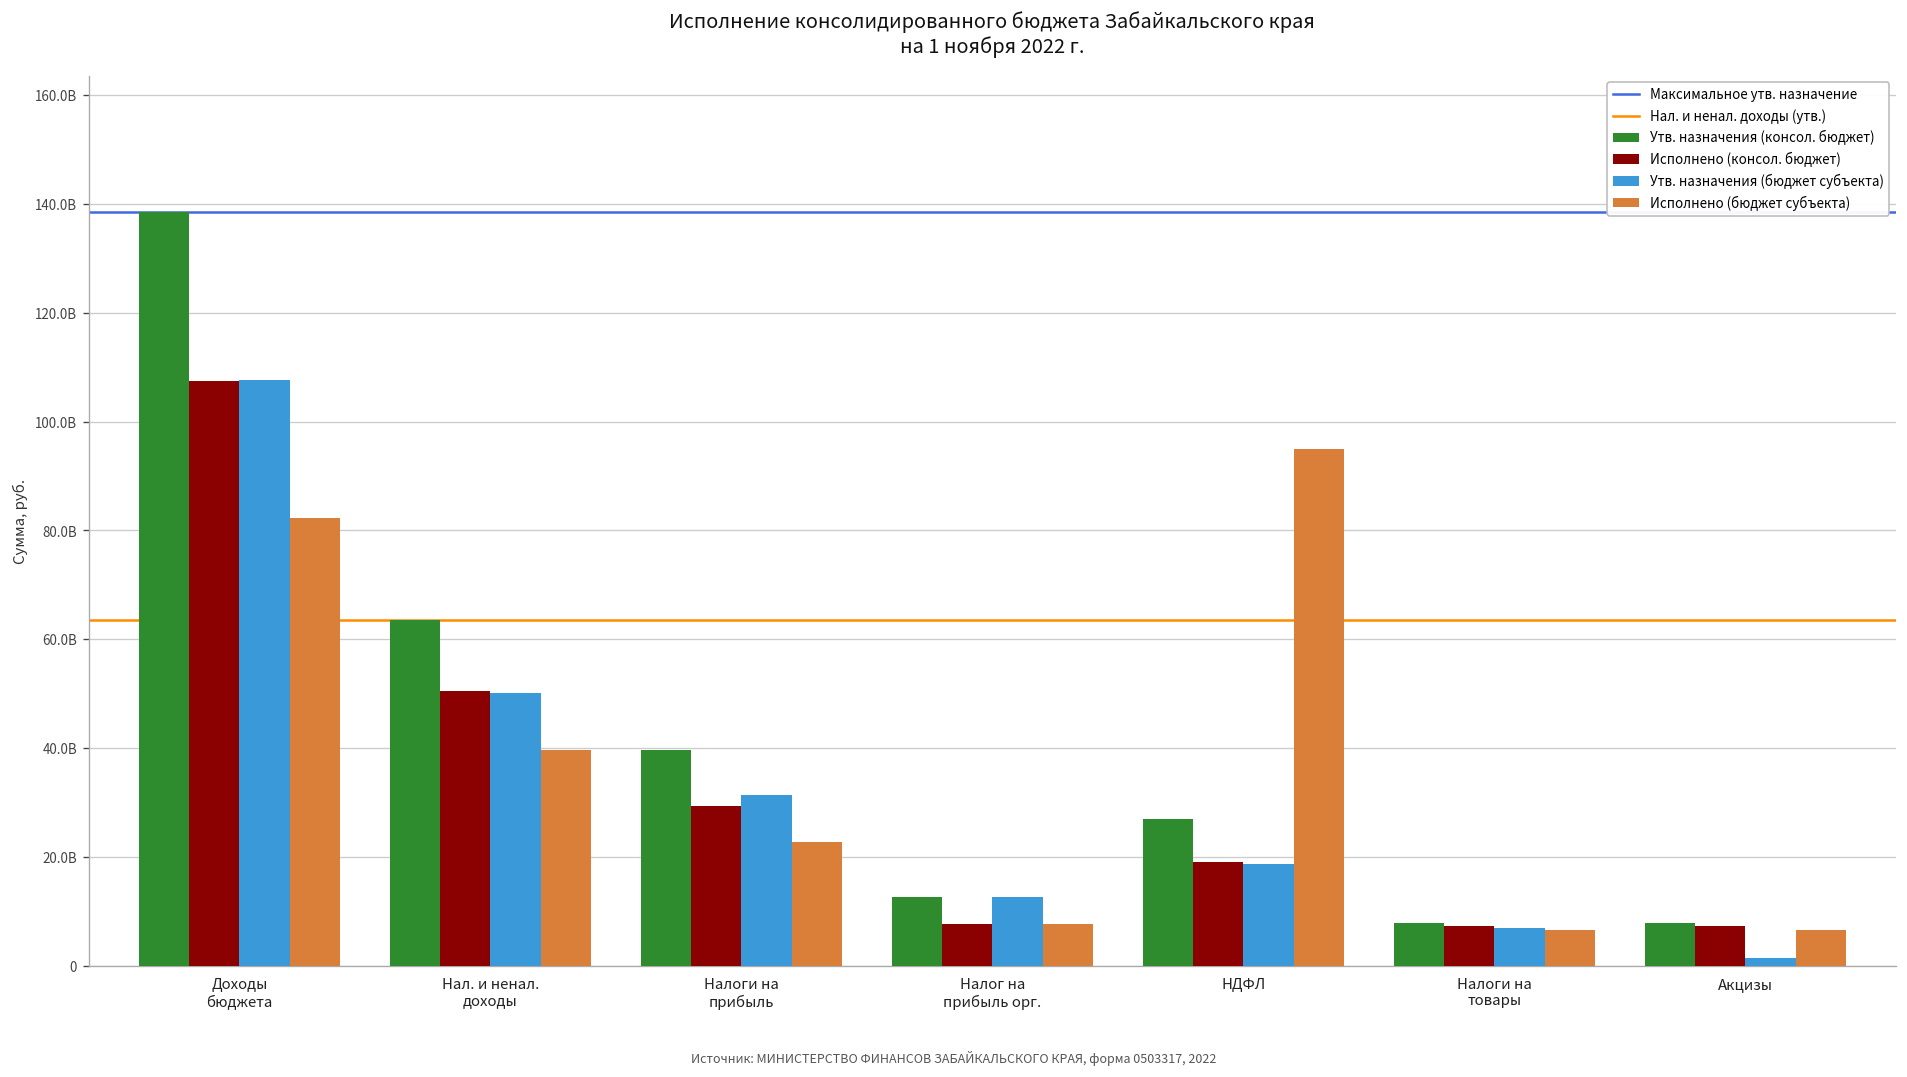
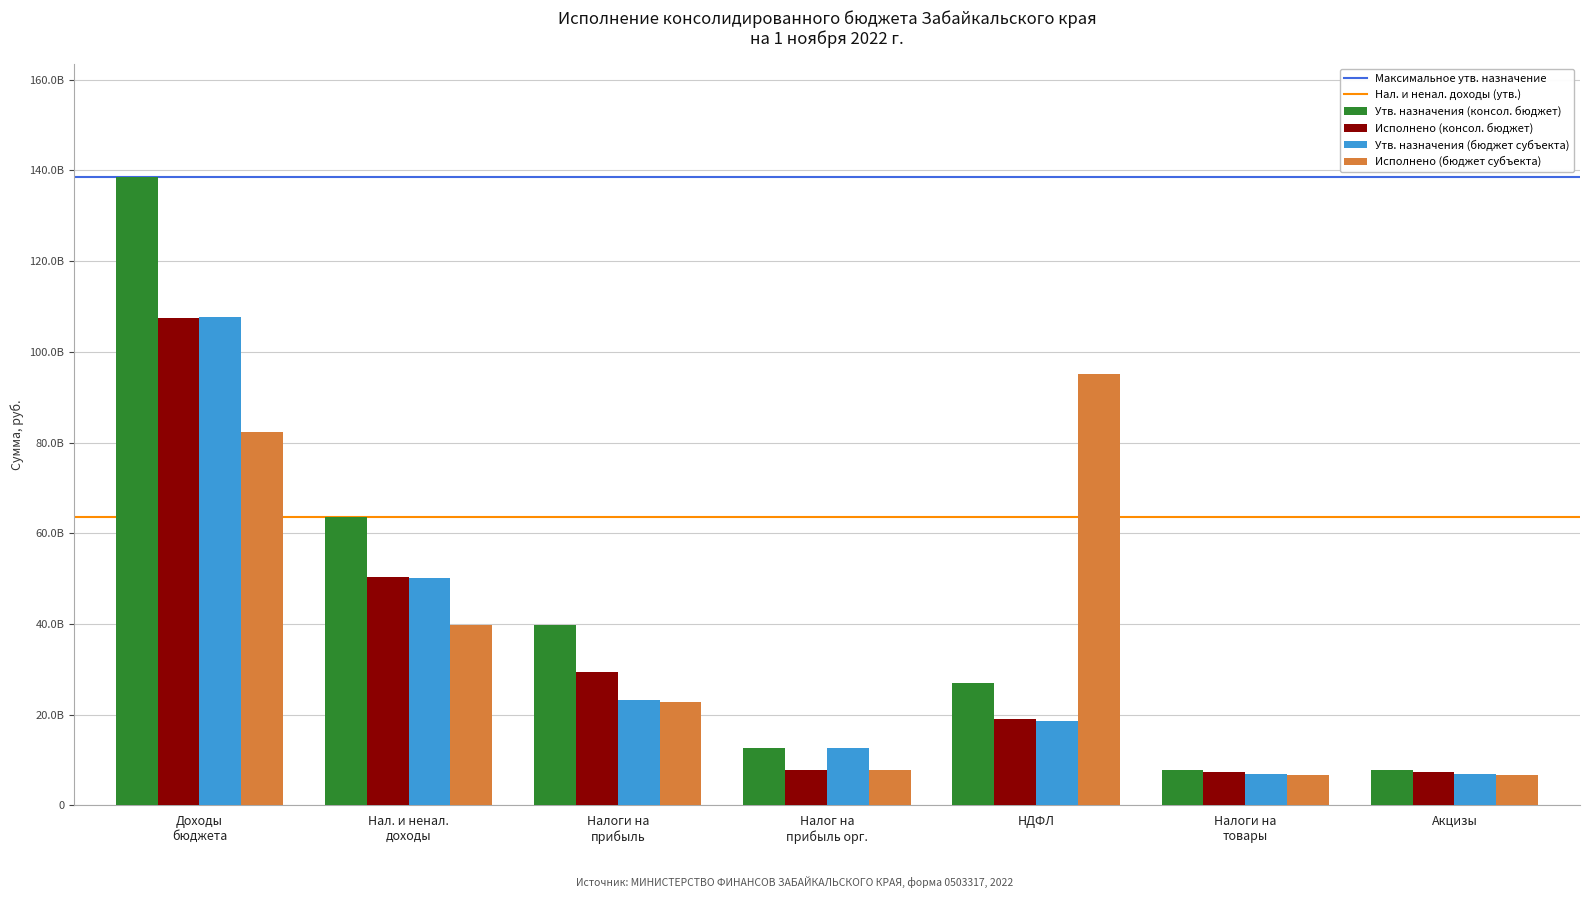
Утв. назначения (бюджет субъекта), Налоги на прибыль: 31000000000 -> 23000000000
Утв. назначения (бюджет субъекта), Акцизы: 1000000000 -> 7000000000
